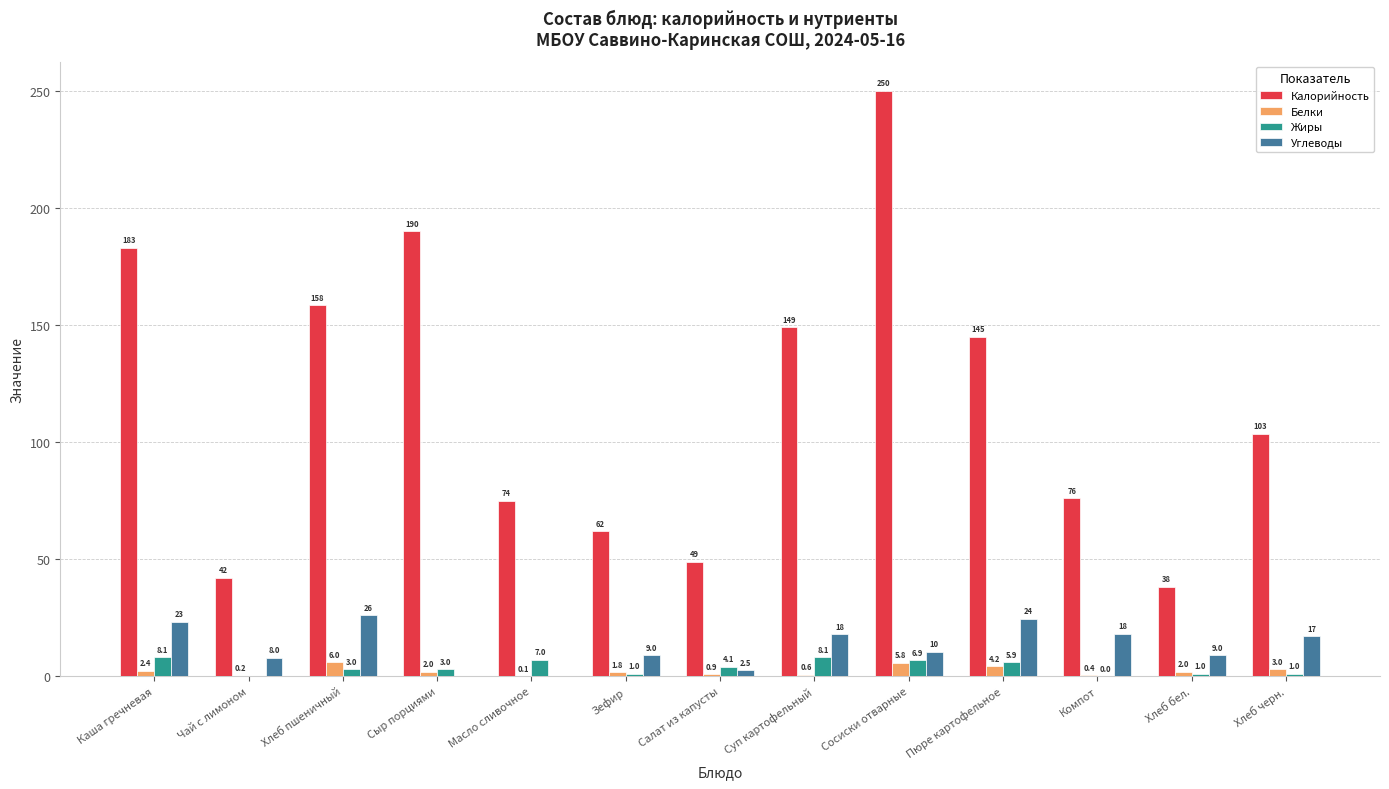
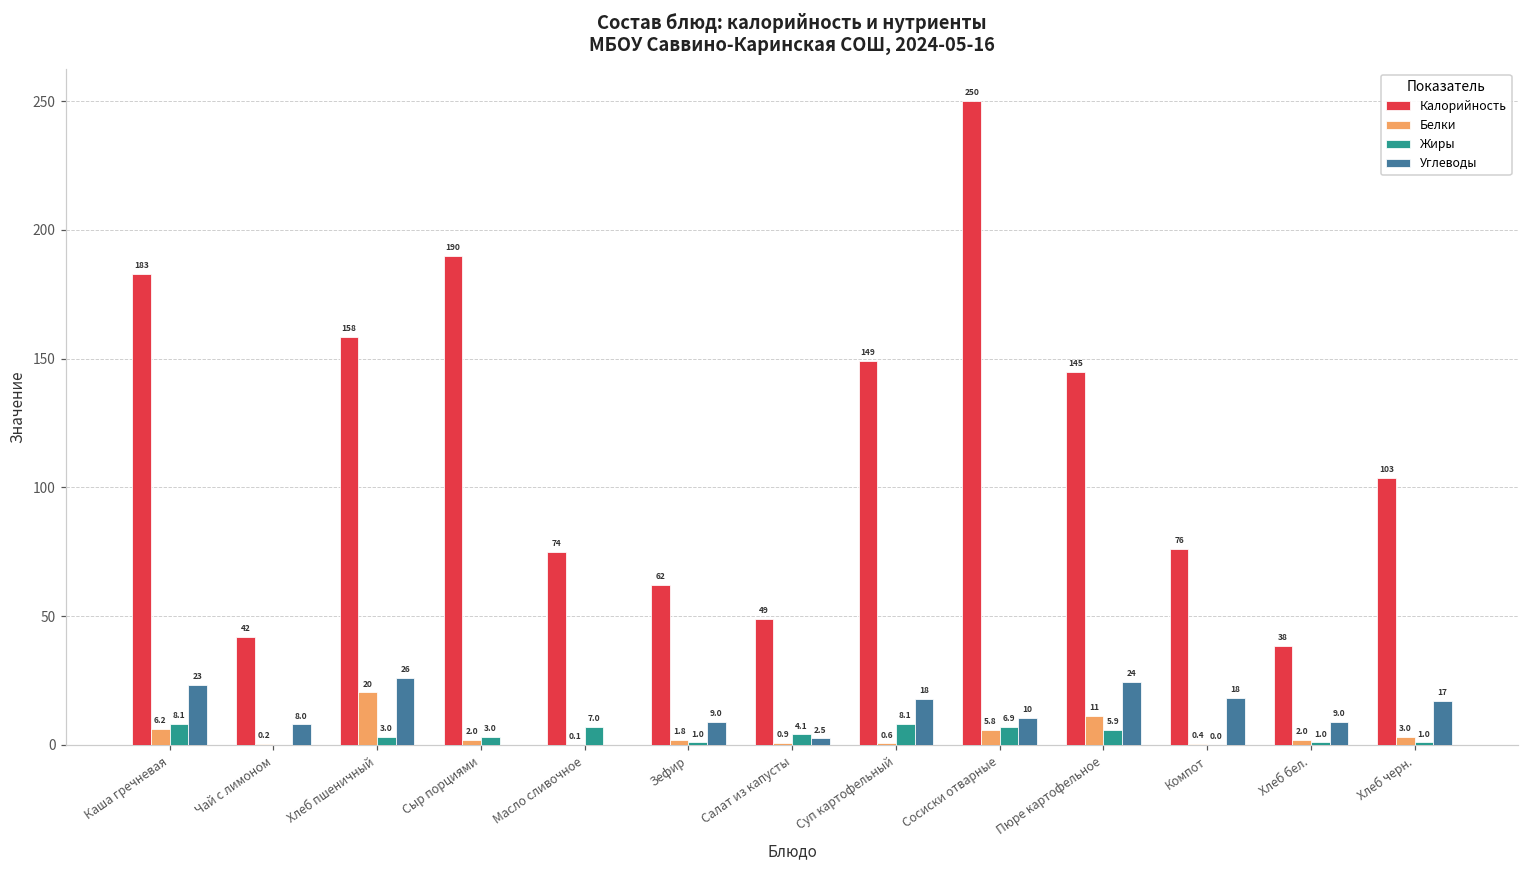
Белки, Каша гречневая: 2.4 -> 6.2
Белки, Хлеб пшеничный: 6.0 -> 20
Белки, Пюре картофельное: 4.2 -> 11
